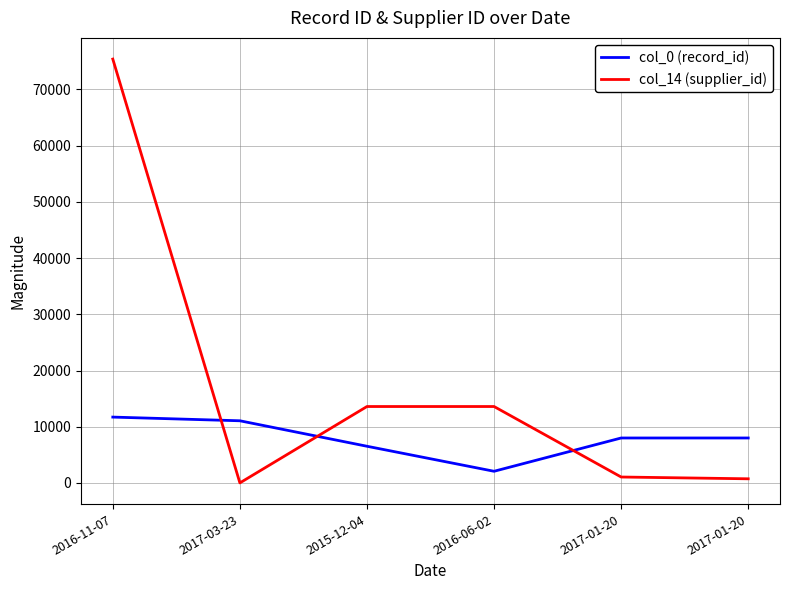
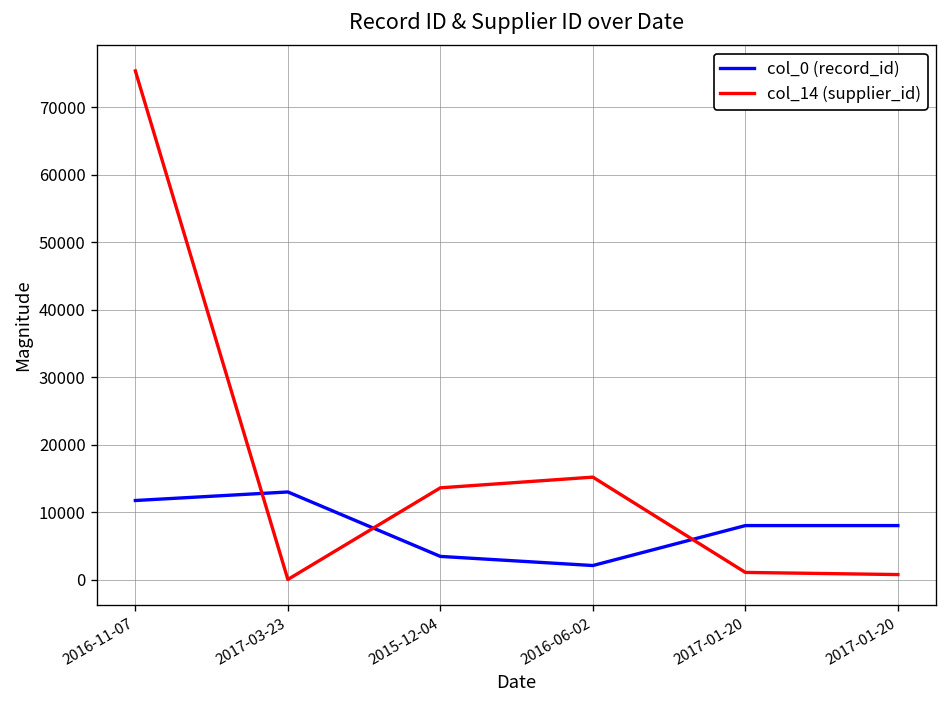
col_0 (record_id), 2017-03-23: 11000 -> 13000
col_0 (record_id), 2015-12-04: 7000 -> 3000
col_14 (supplier_id), 2016-06-02: 14000 -> 15000
